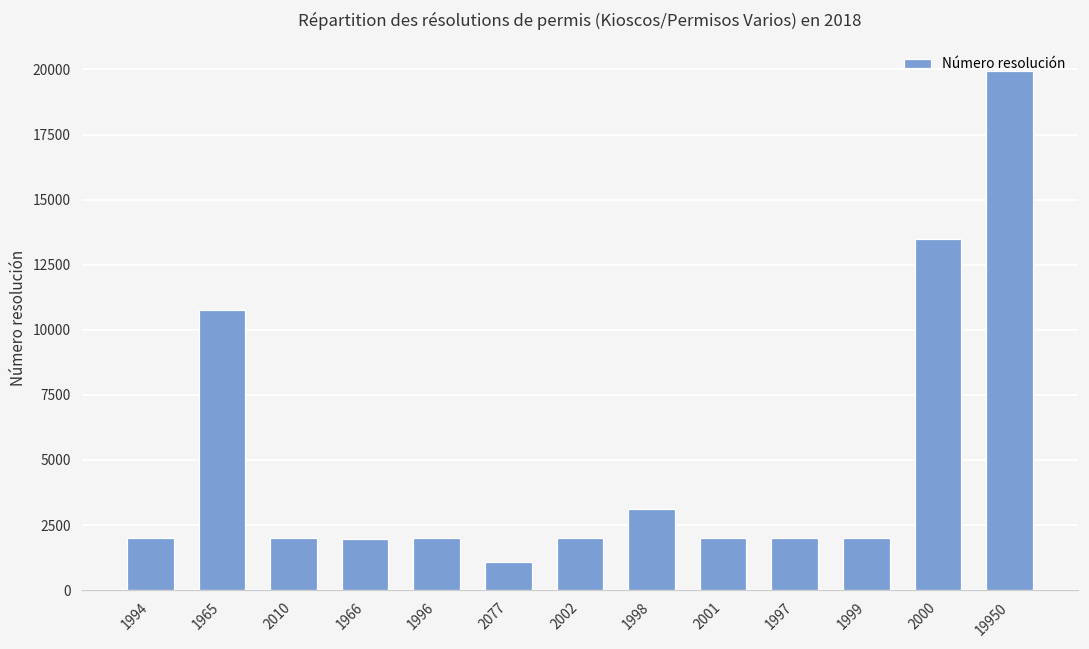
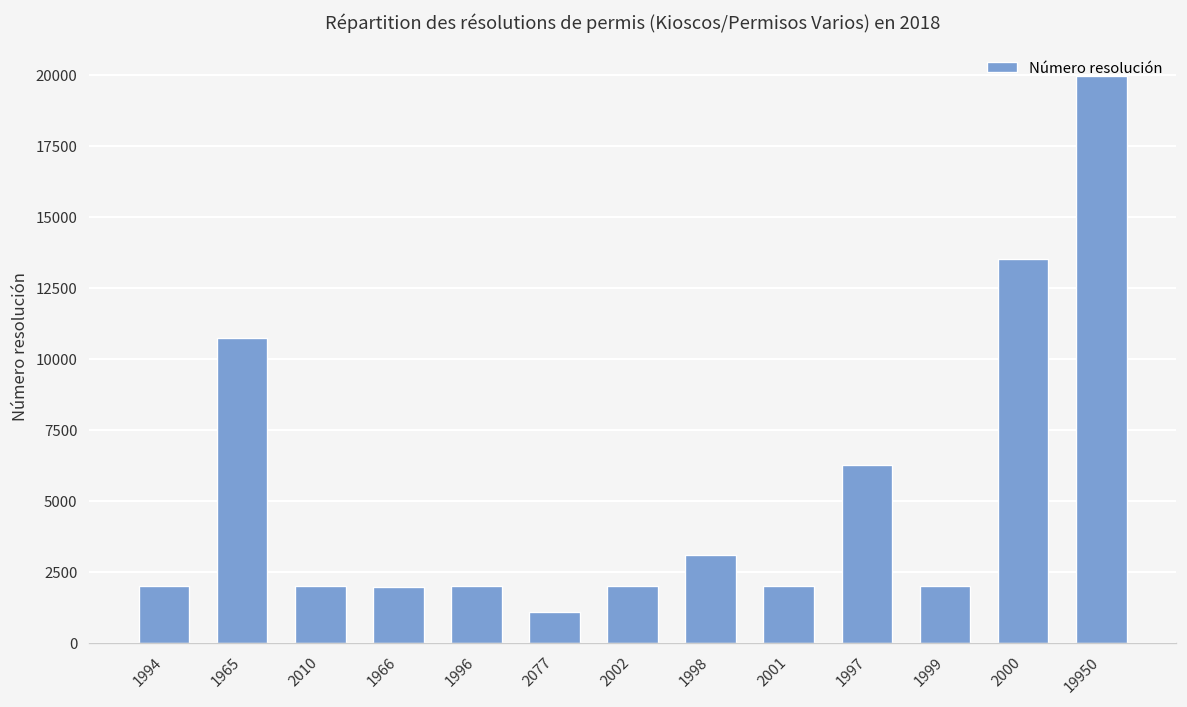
1997: 2000 -> 6300
